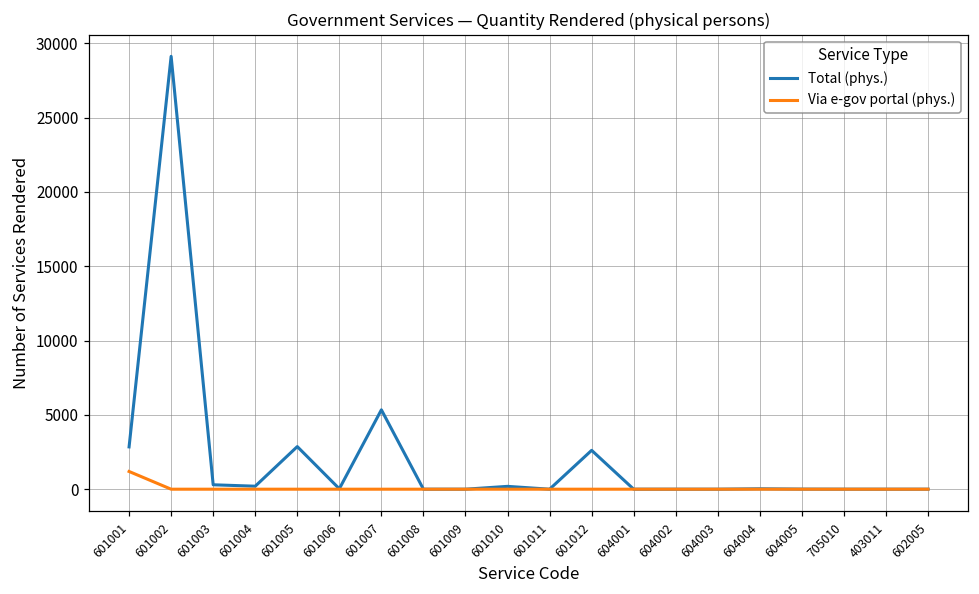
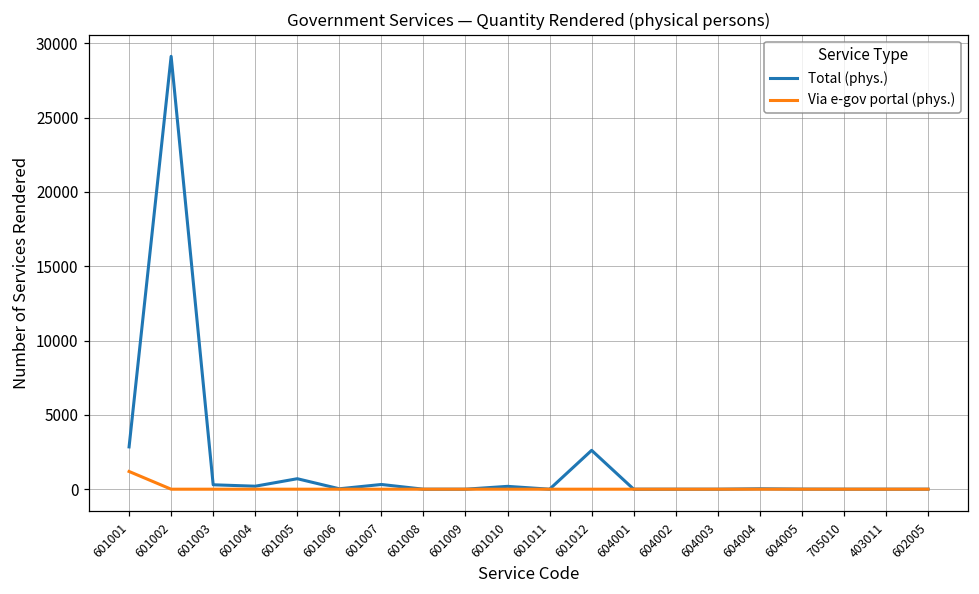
Total (phys.), 601005: 2900 -> 700
Total (phys.), 601007: 5300 -> 300
